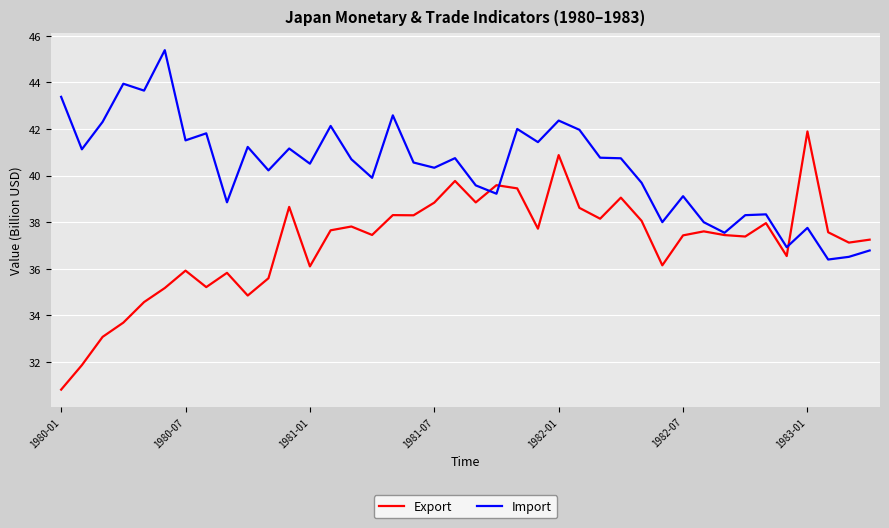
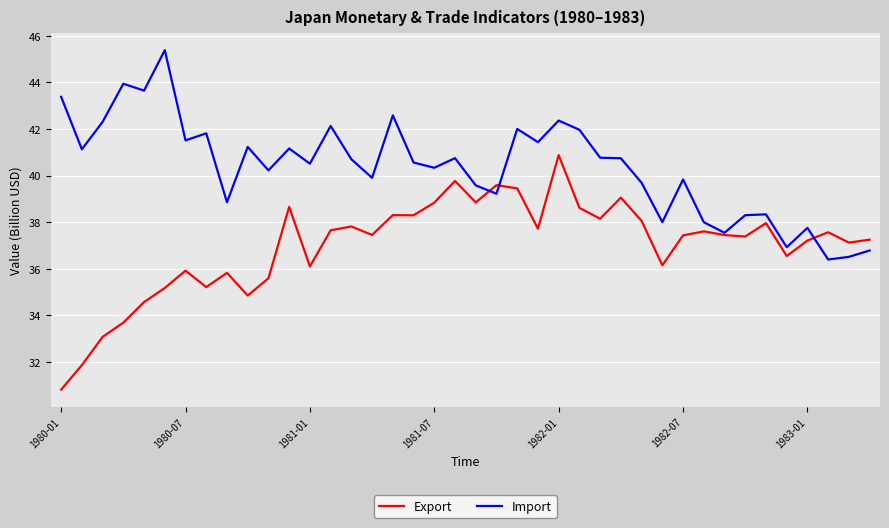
Import, 1982-07: 39.1 -> 39.8
Export, 1983-01: 41.9 -> 37.2
